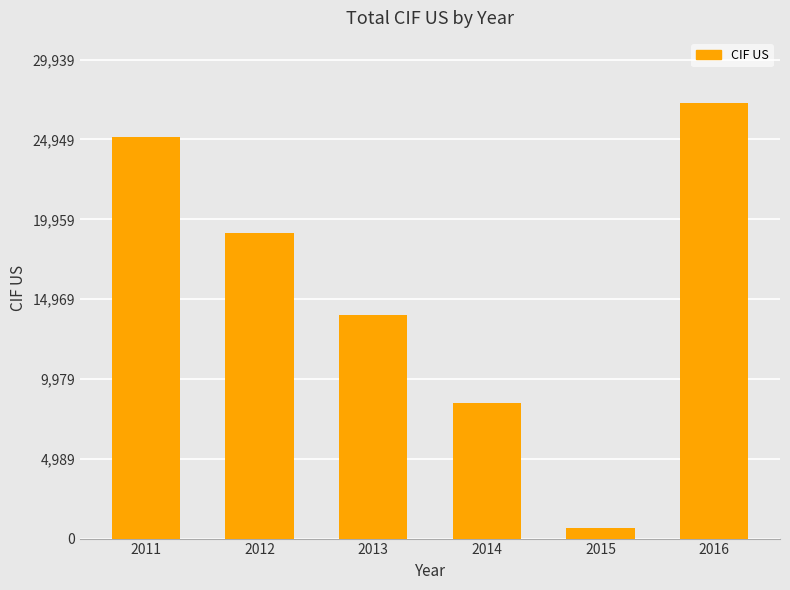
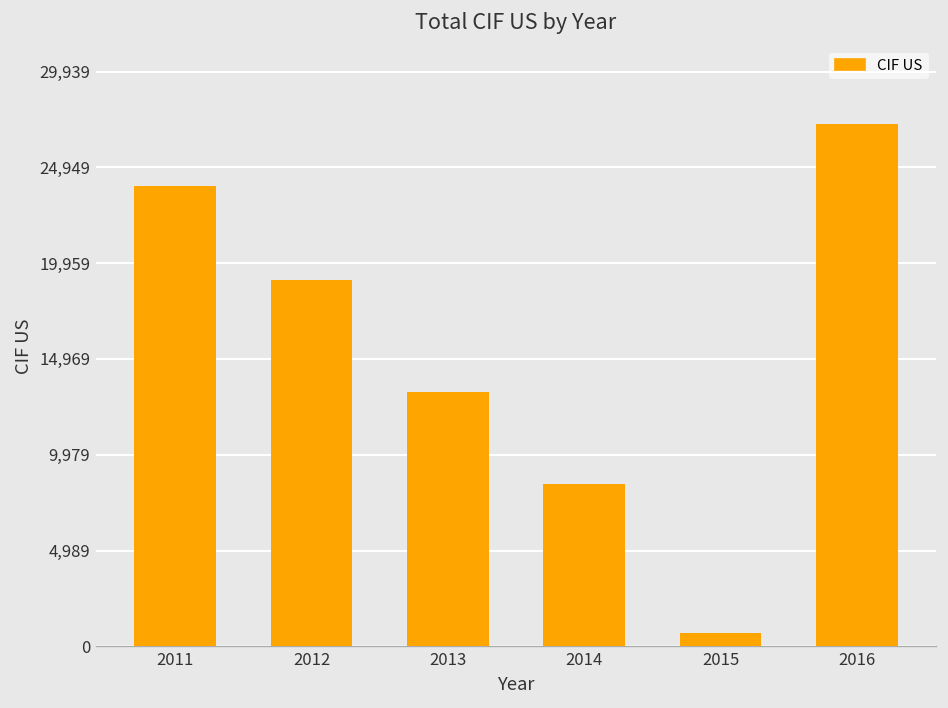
2011: 25,100 -> 24,000
2013: 14,000 -> 13,200
